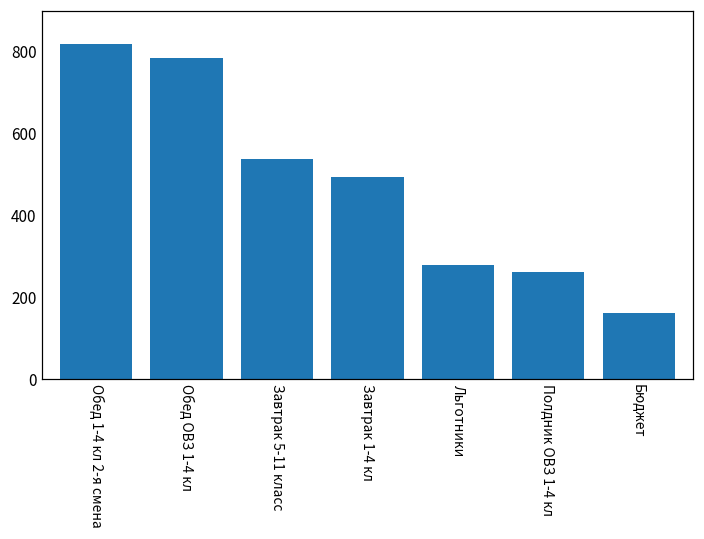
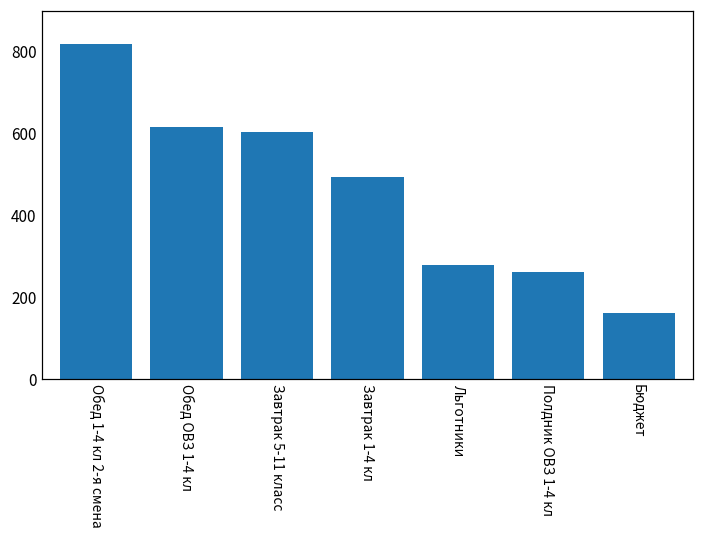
Обед ОВЗ 1-4 кл: 780 -> 620
Завтрак 5-11 класс: 540 -> 600
